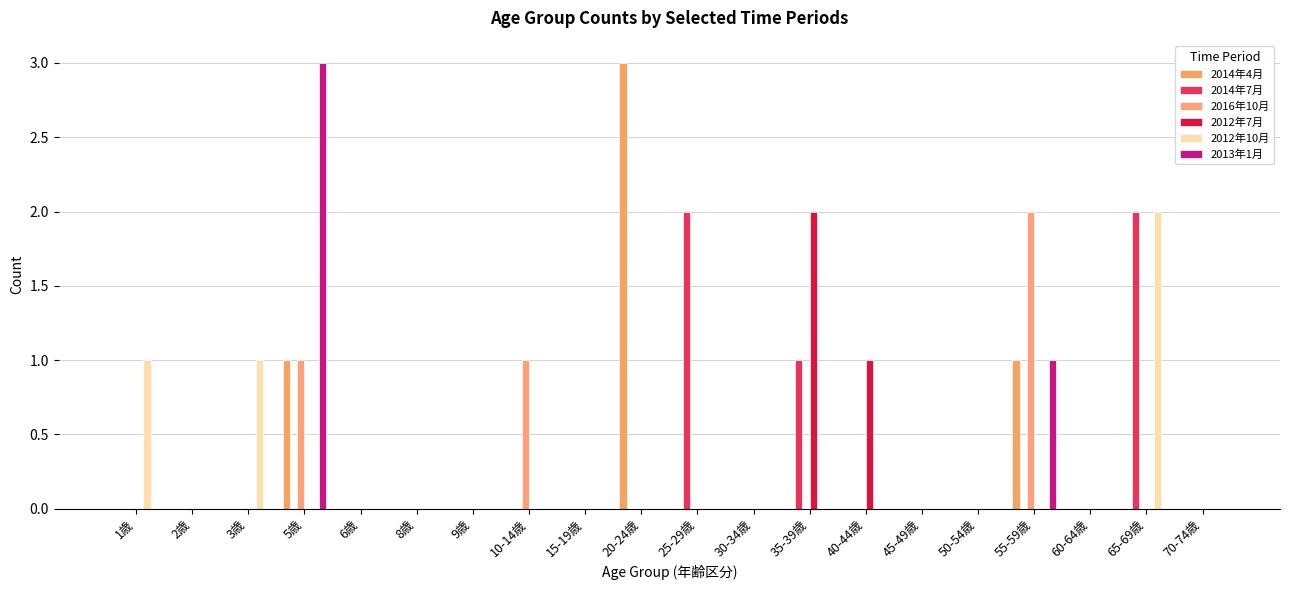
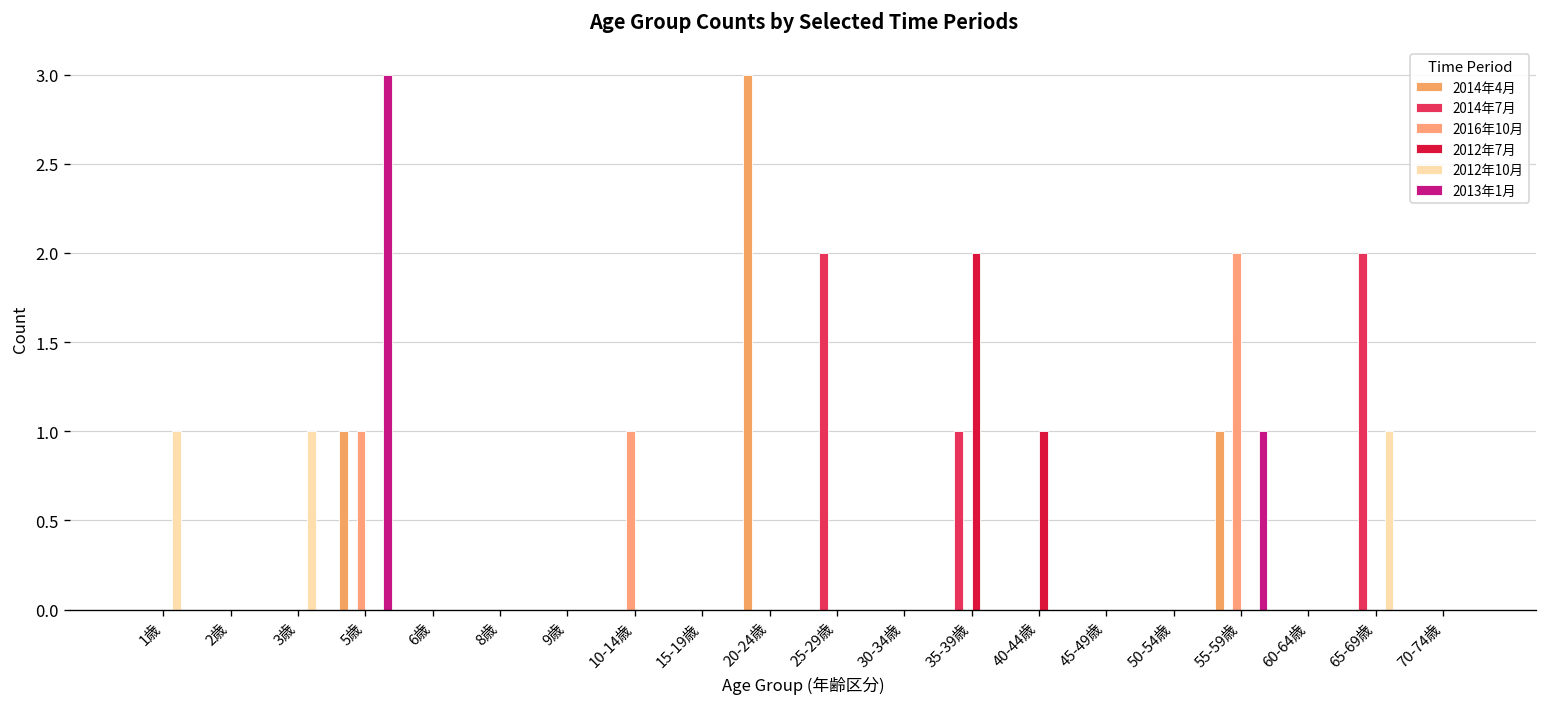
2012年10月, 65-69歳: 2 -> 1
